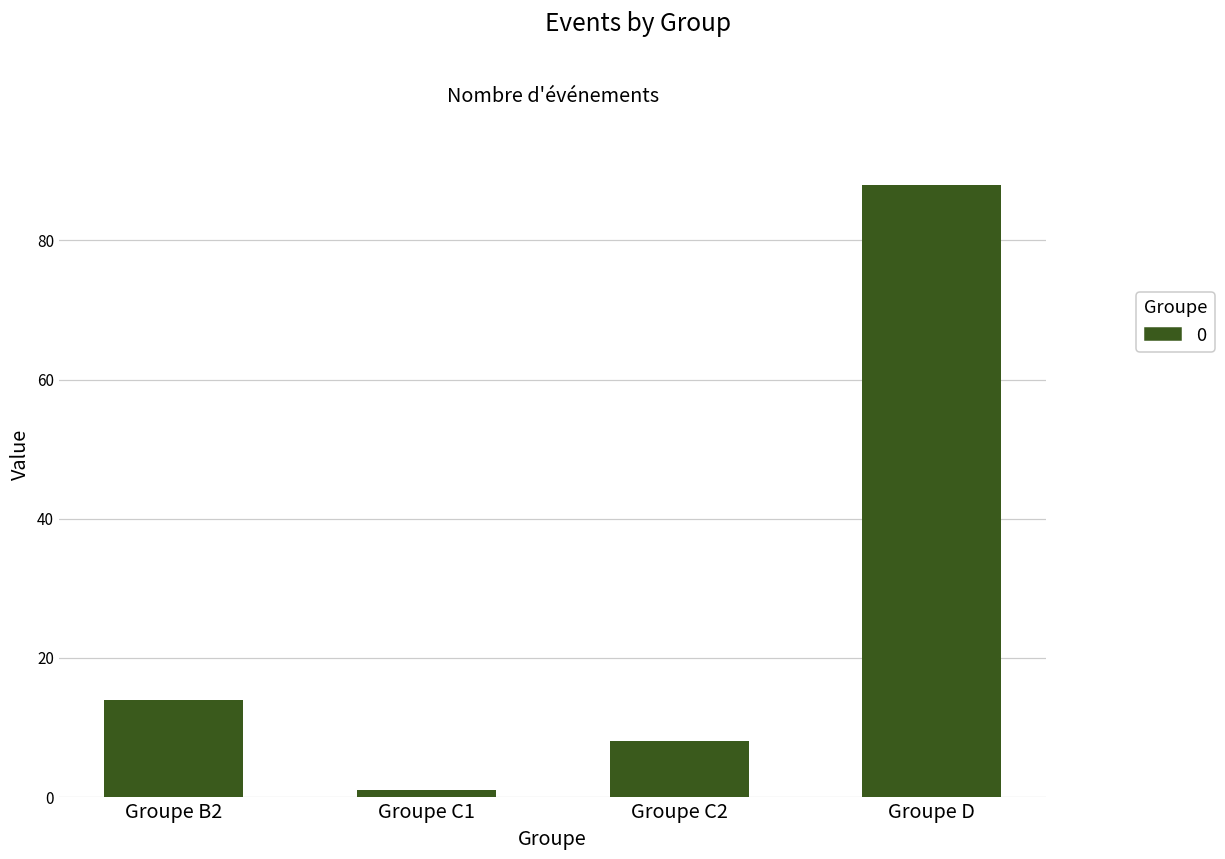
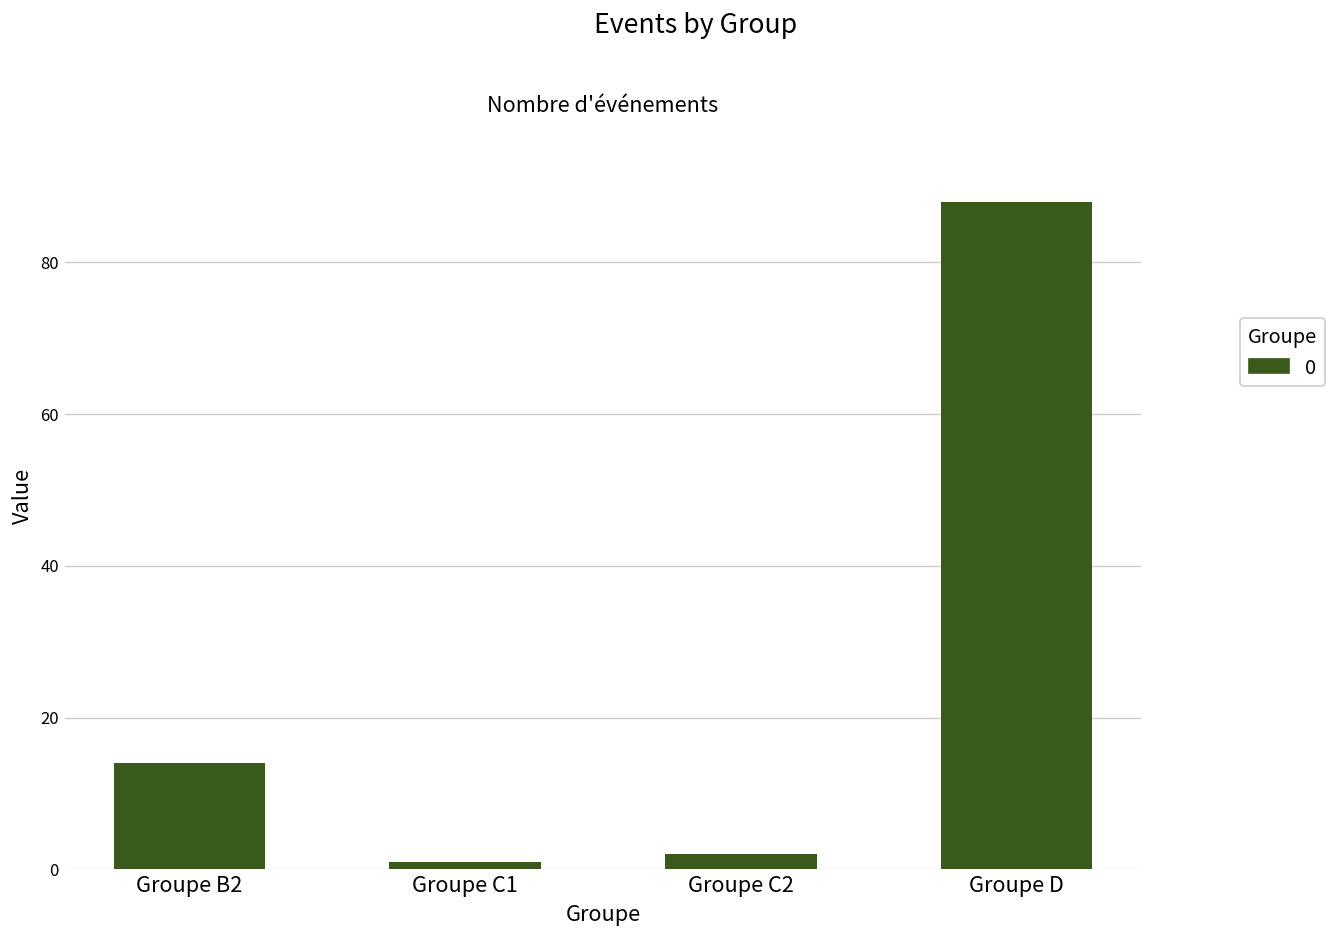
Groupe C2: 8 -> 2
